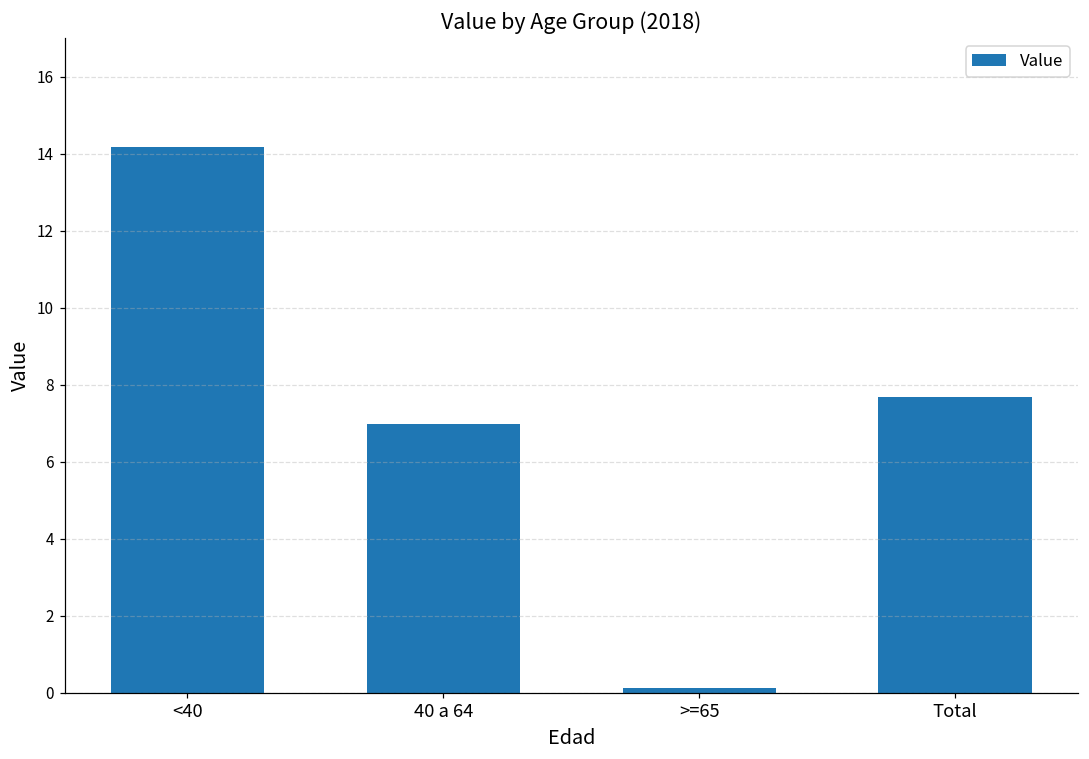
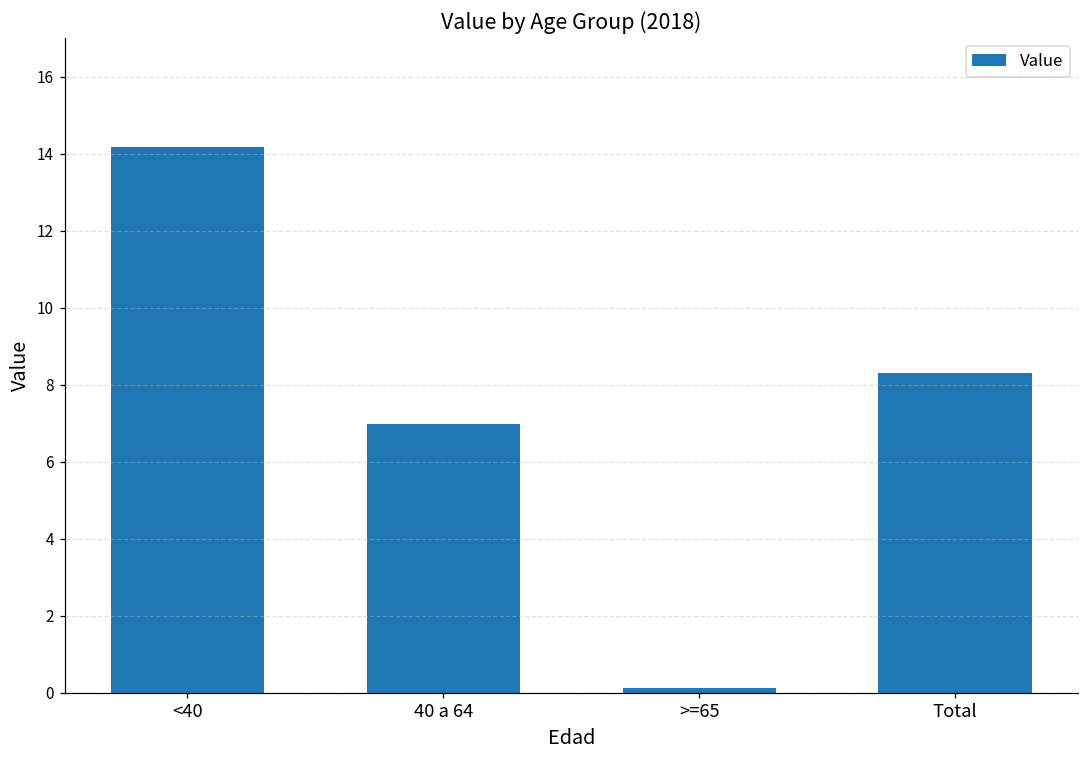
Total: 7.7 -> 8.3
